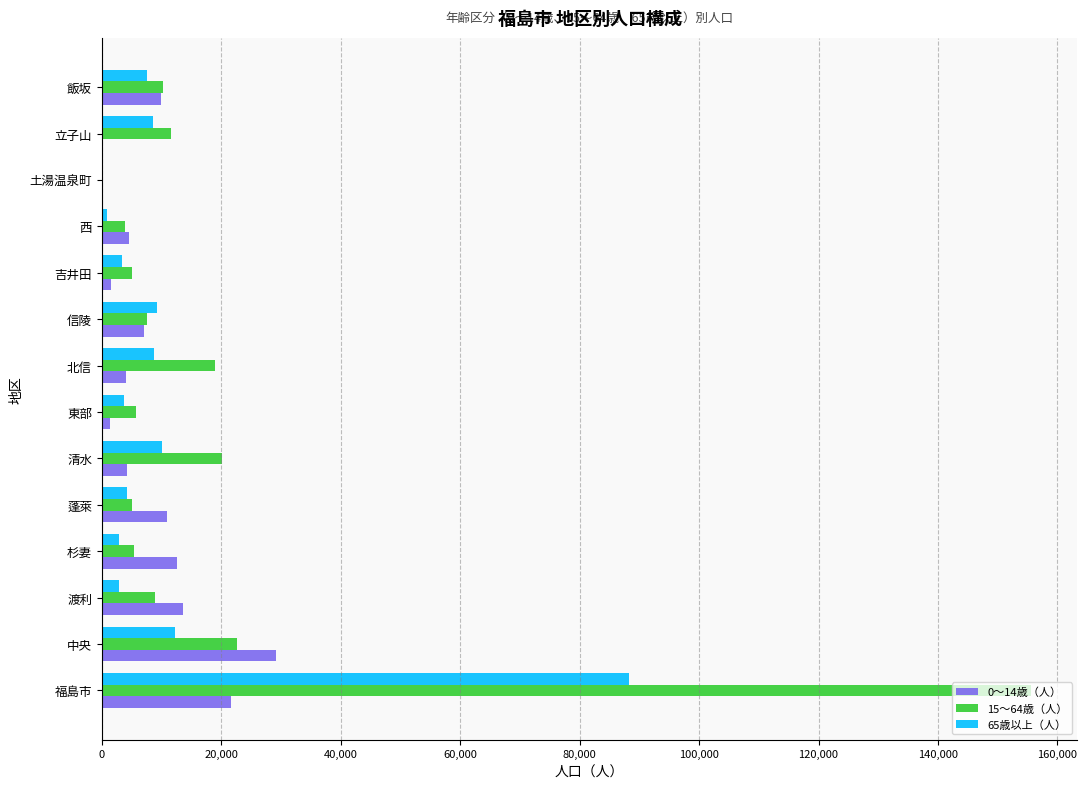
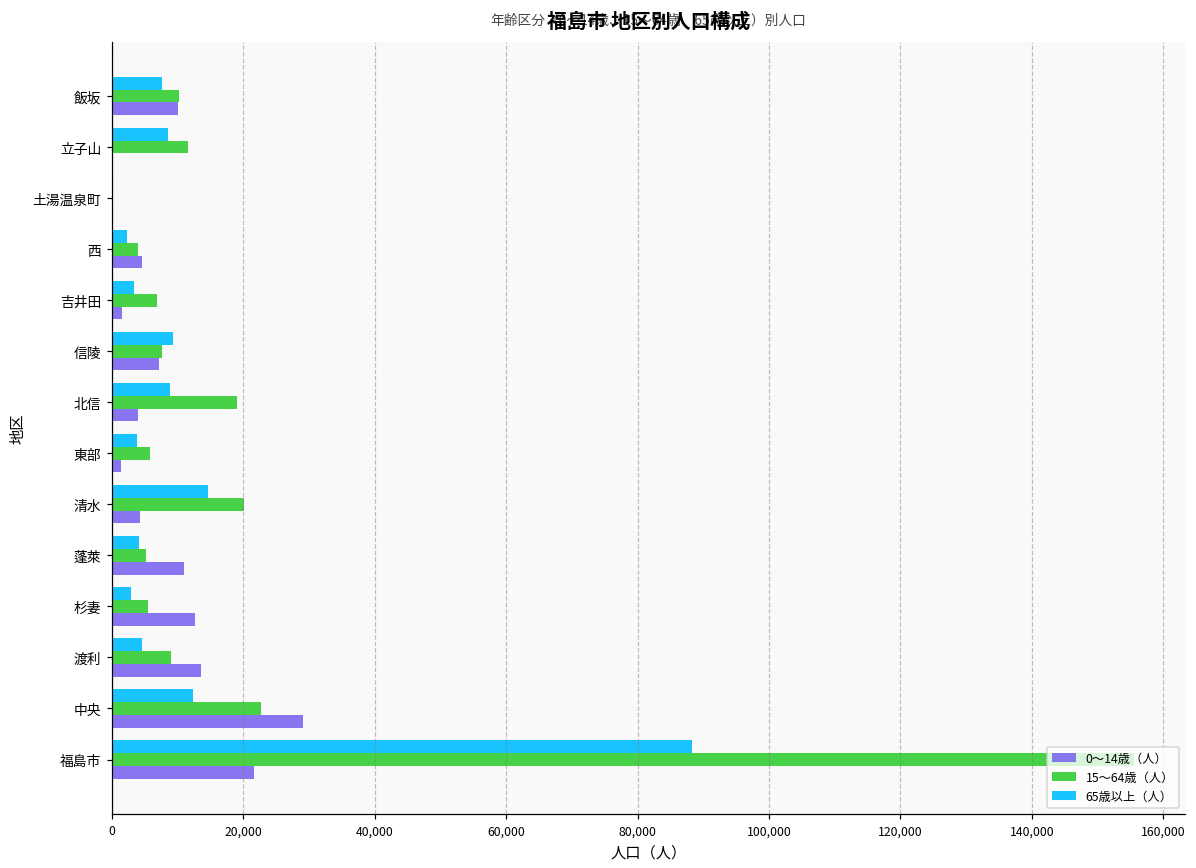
65歳以上（人）, 西: 1,000 -> 2,000
15～64歳（人）, 吉井田: 5,000 -> 7,000
65歳以上（人）, 清水: 10,000 -> 15,000
65歳以上（人）, 渡利: 3,000 -> 5,000
